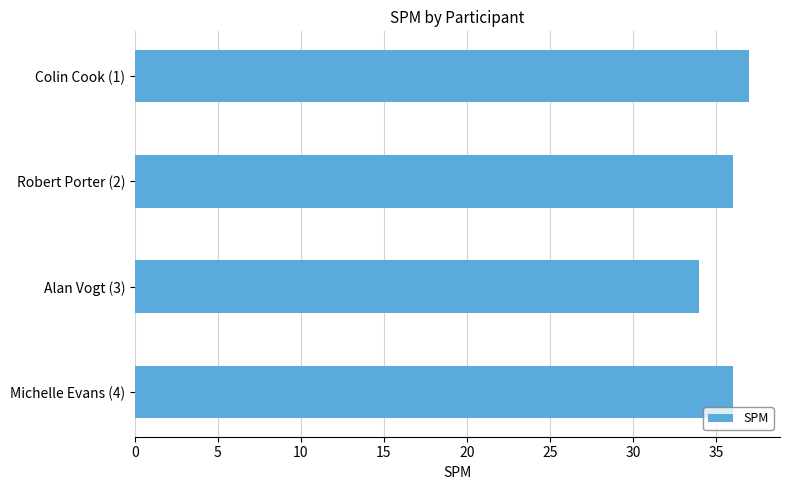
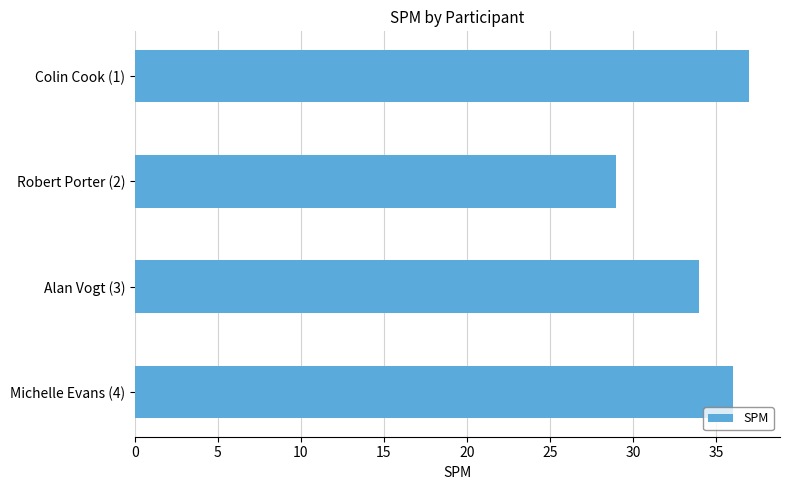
Robert Porter (2): 36 -> 29
